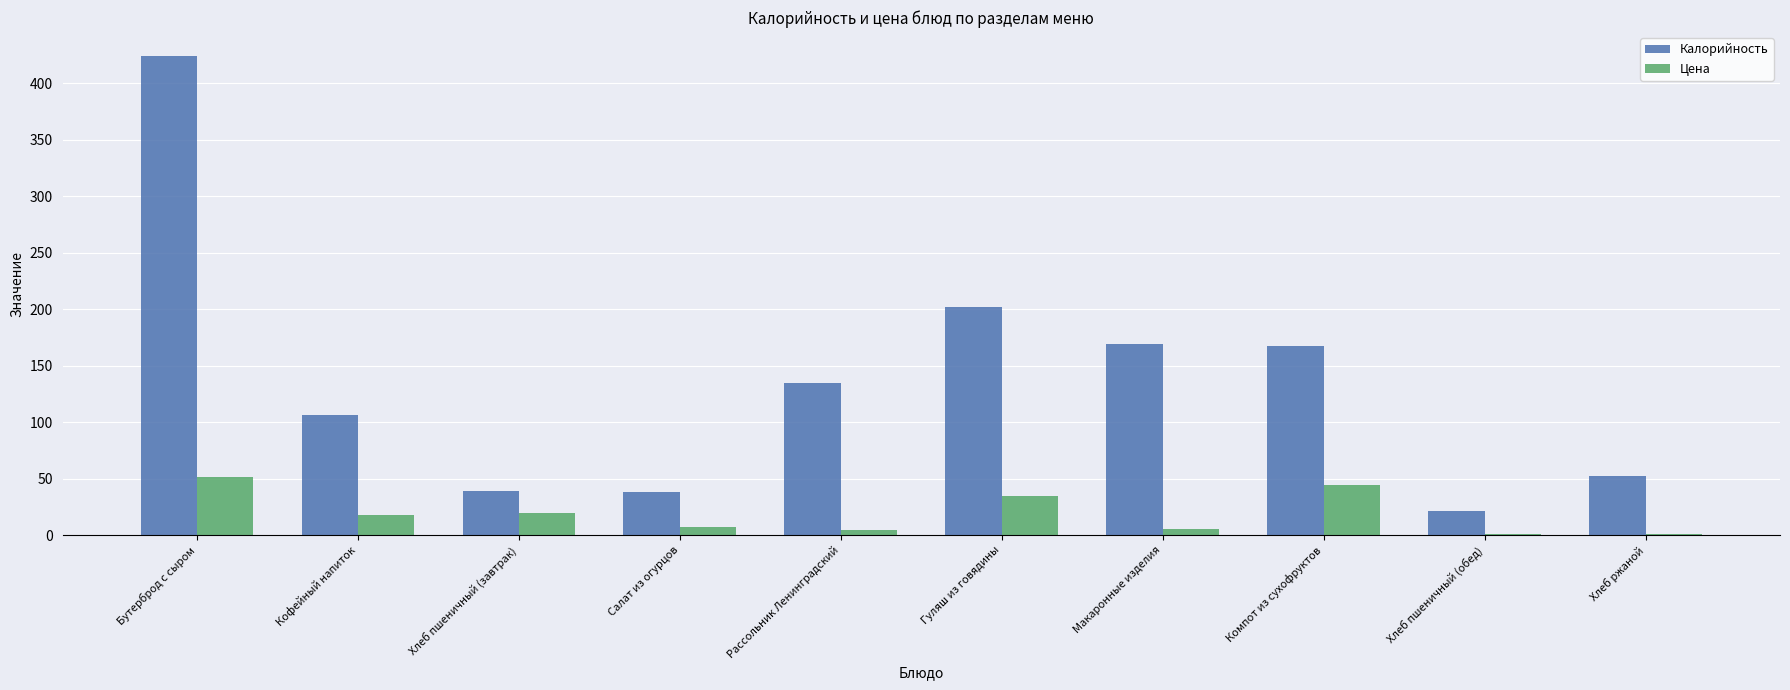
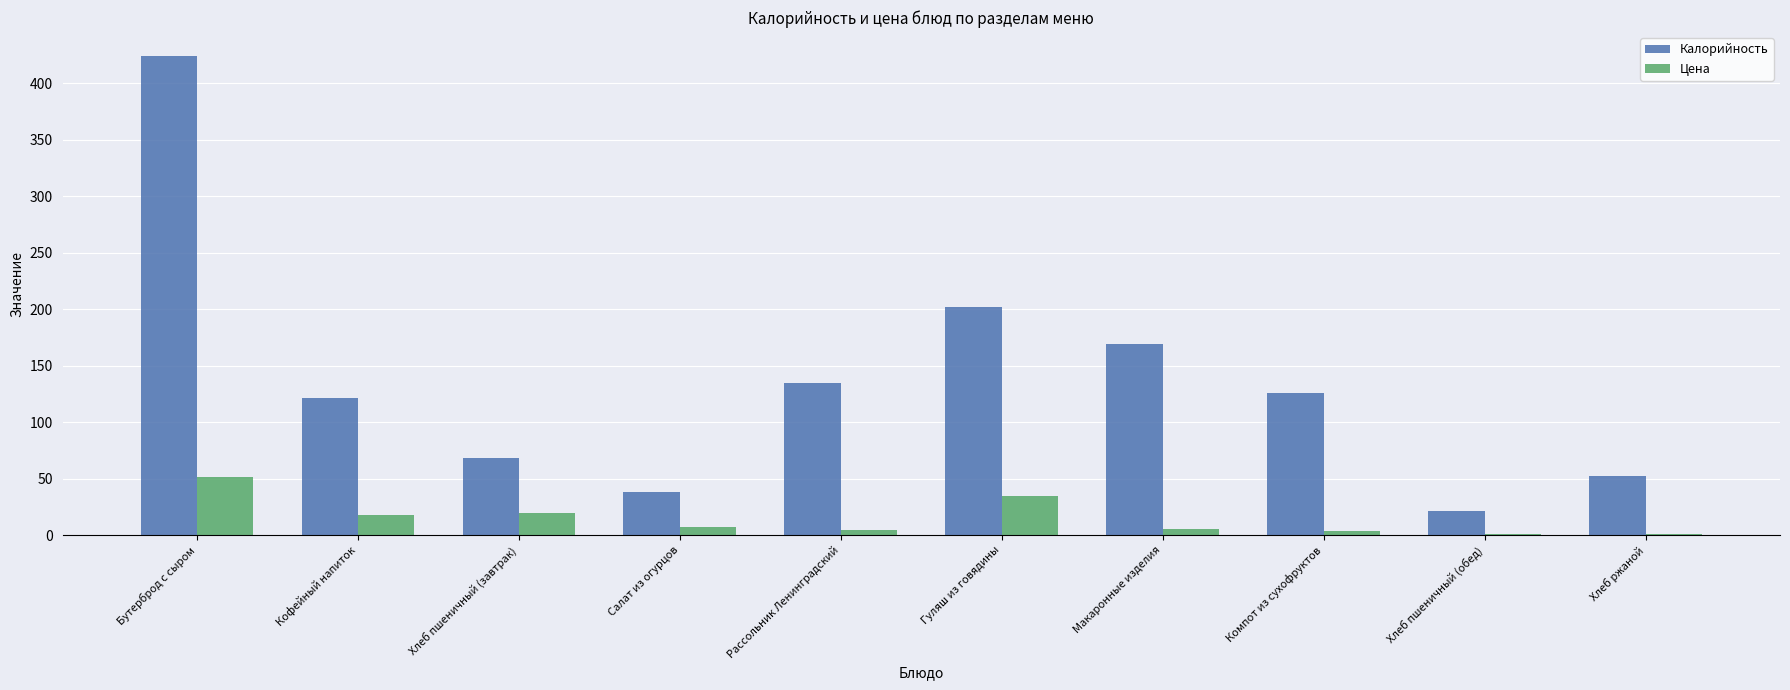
Калорийность, Кофейный напиток: 106 -> 121
Калорийность, Хлеб пшеничный (завтрак): 39 -> 68
Калорийность, Компот из сухофруктов: 167 -> 126
Цена, Компот из сухофруктов: 44 -> 4
